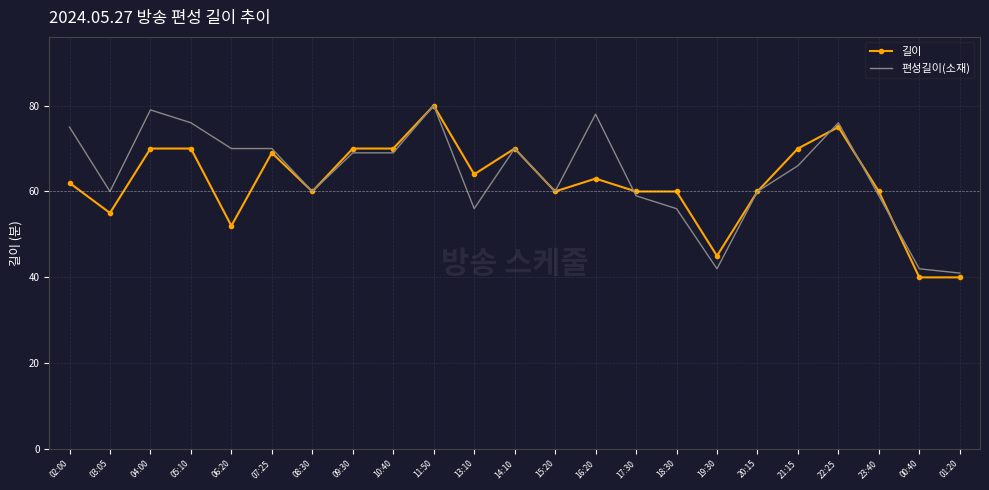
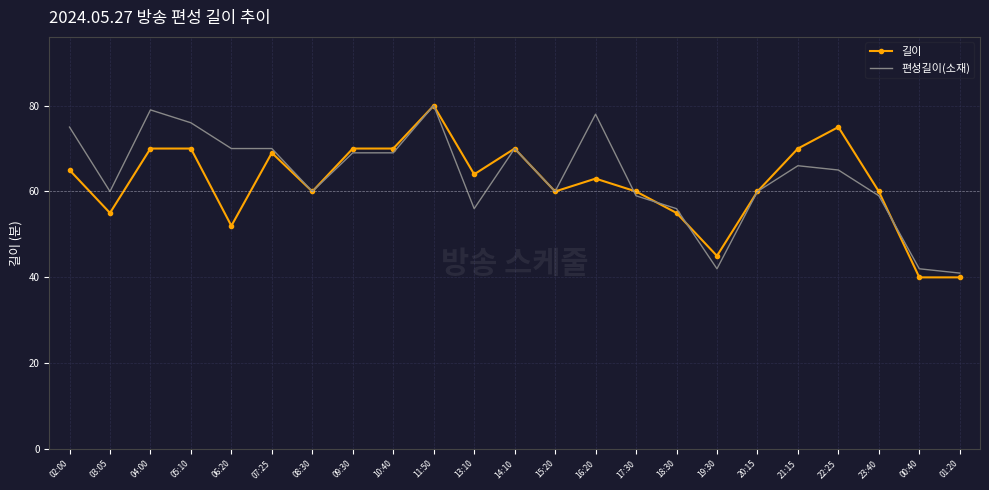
길이, 02:00: 62 -> 65
길이, 18:30: 60 -> 55
편성길이(소재), 22:25: 76 -> 65
